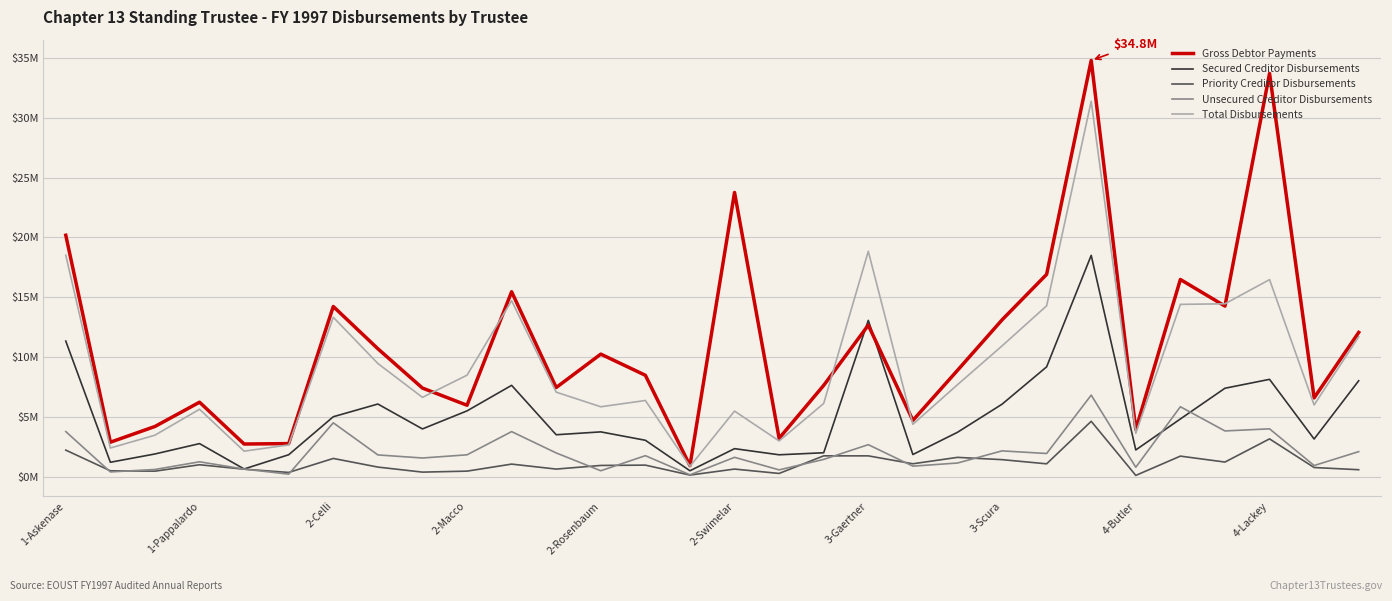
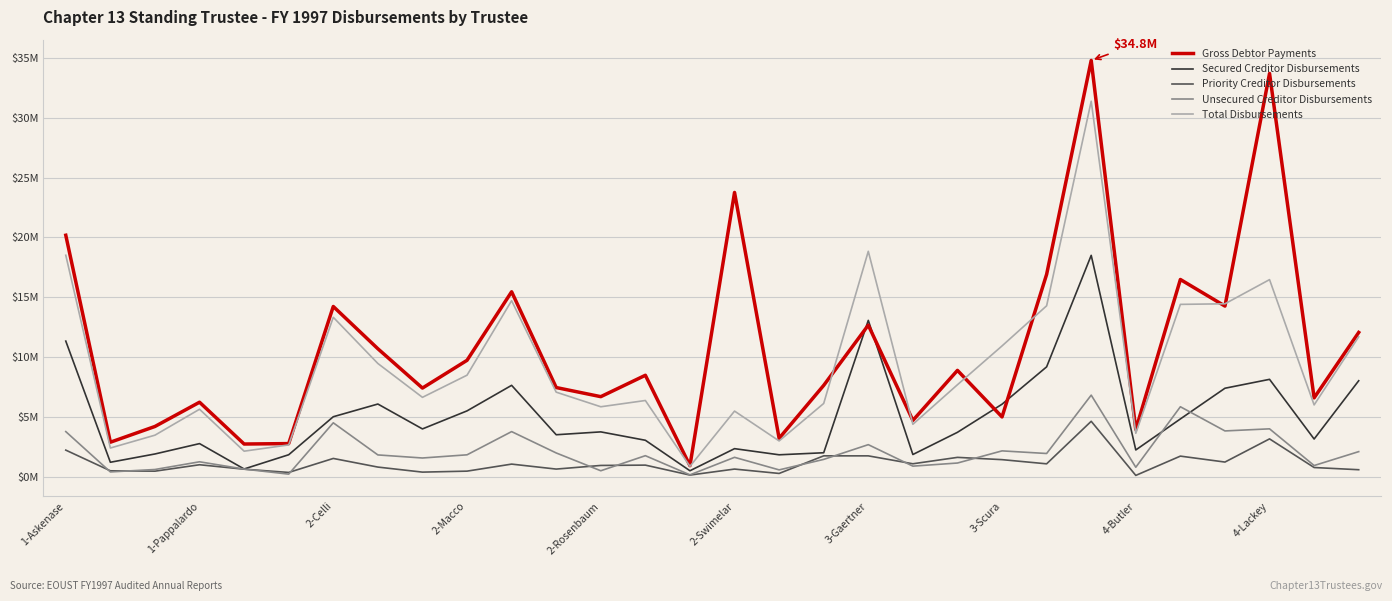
Gross Debtor Payments, 2-Macco: $6000000 -> $9700000
Gross Debtor Payments, 2-Rosenbaum: $10200000 -> $6700000
Gross Debtor Payments, 3-Scura: $13100000 -> $5000000
